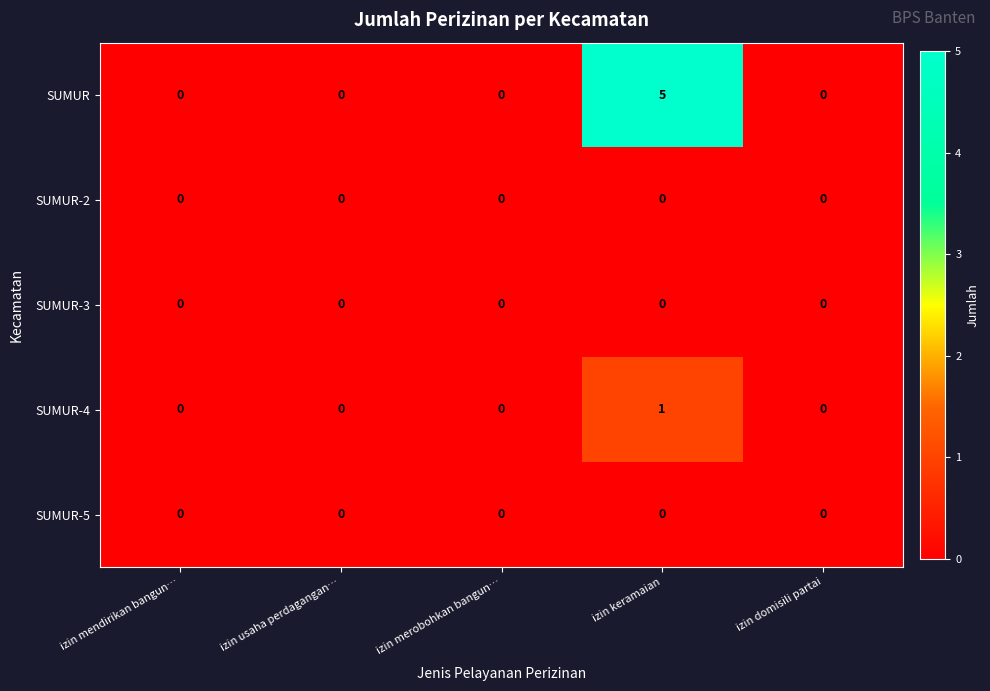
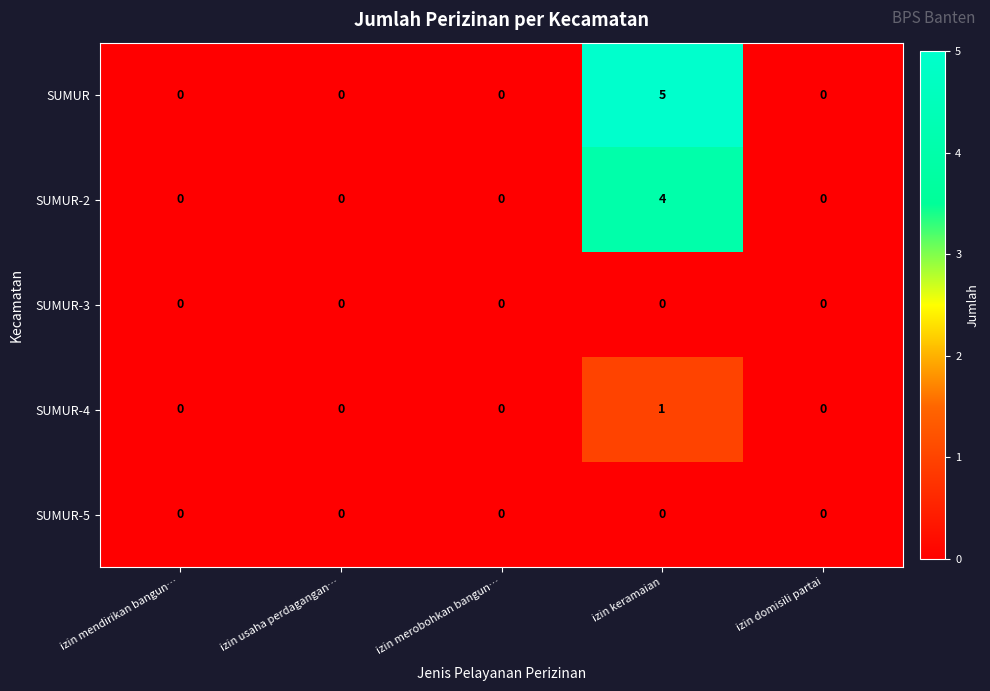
SUMUR-2, izin keramaian: 0 -> 4
